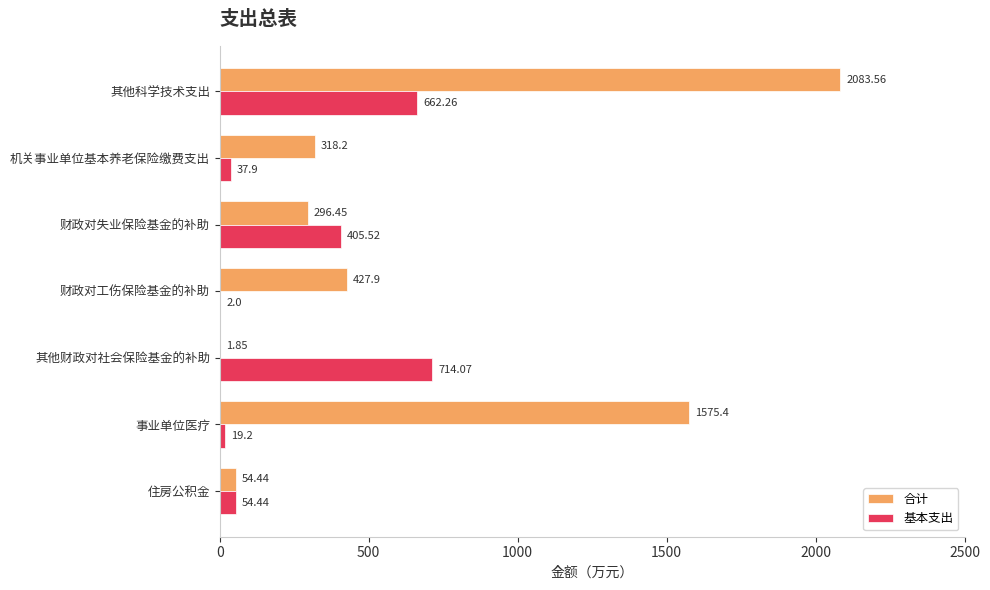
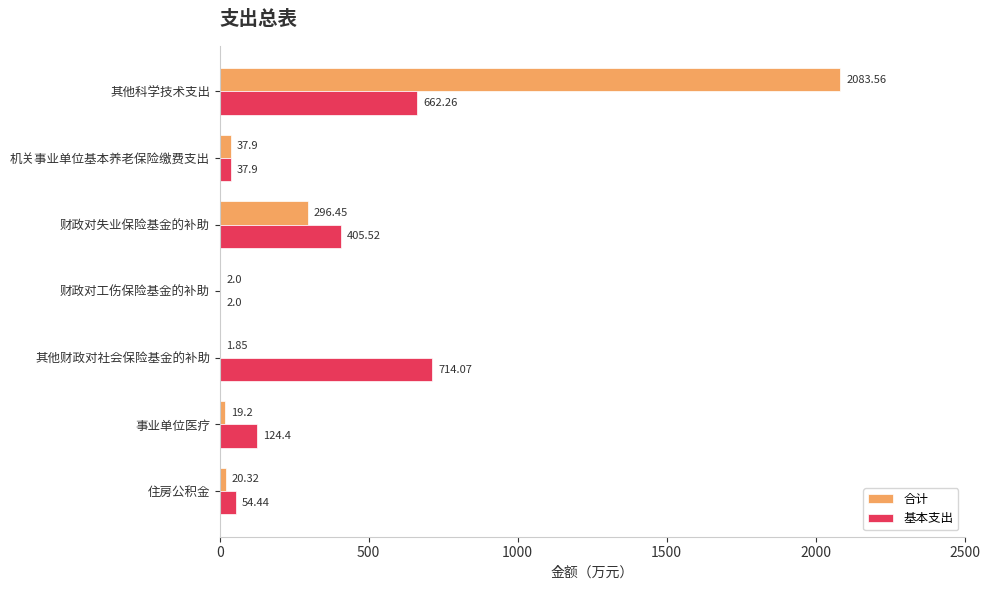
合计, 机关事业单位基本养老保险缴费支出: 318.2 -> 37.9
合计, 财政对工伤保险基金的补助: 427.9 -> 2.0
合计, 事业单位医疗: 1575.4 -> 19.2
基本支出, 事业单位医疗: 19.2 -> 124.4
合计, 住房公积金: 54.44 -> 20.32
